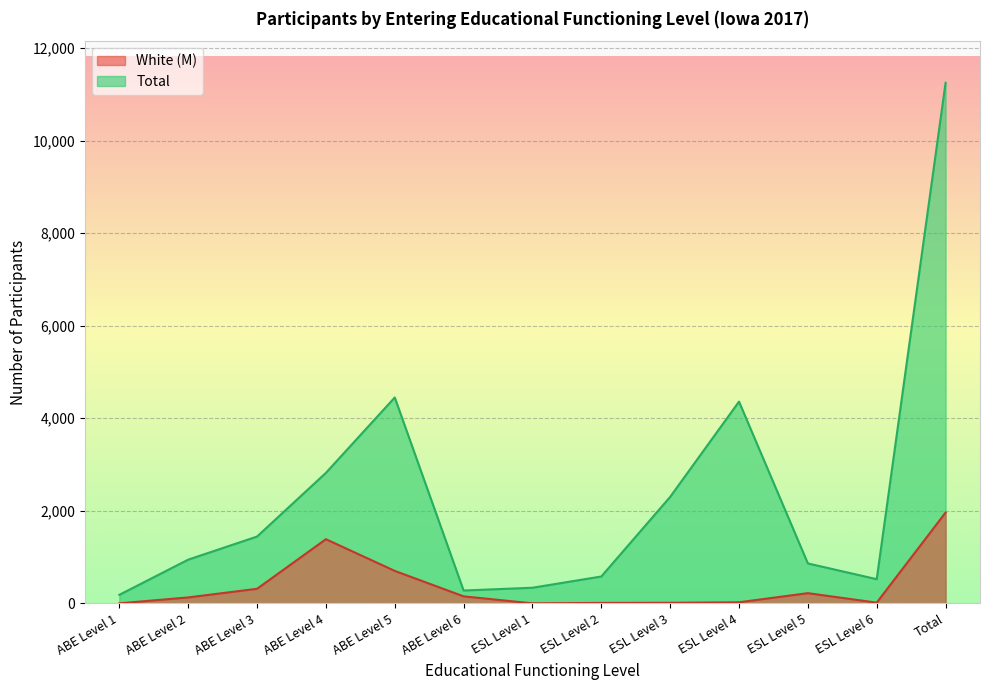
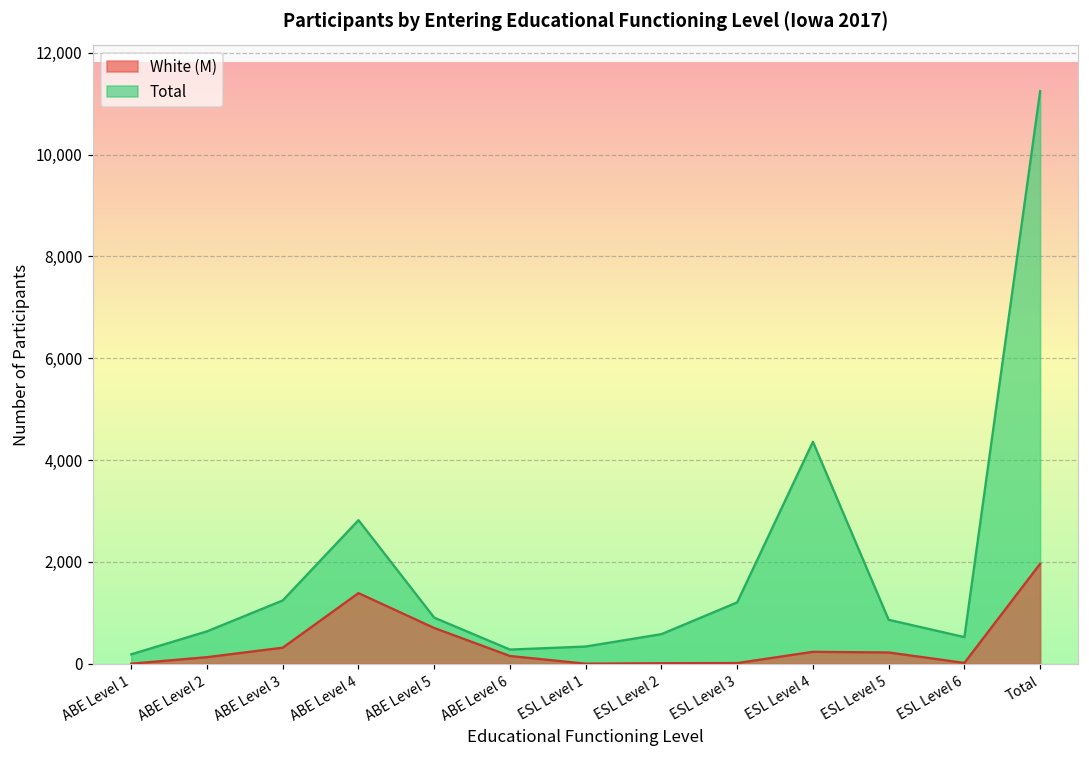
Total, ABE Level 2: 900 -> 600
Total, ABE Level 3: 1,400 -> 1,200
Total, ABE Level 5: 4,400 -> 900
Total, ESL Level 3: 2,300 -> 1,200
White (M), ESL Level 4: 0 -> 200
